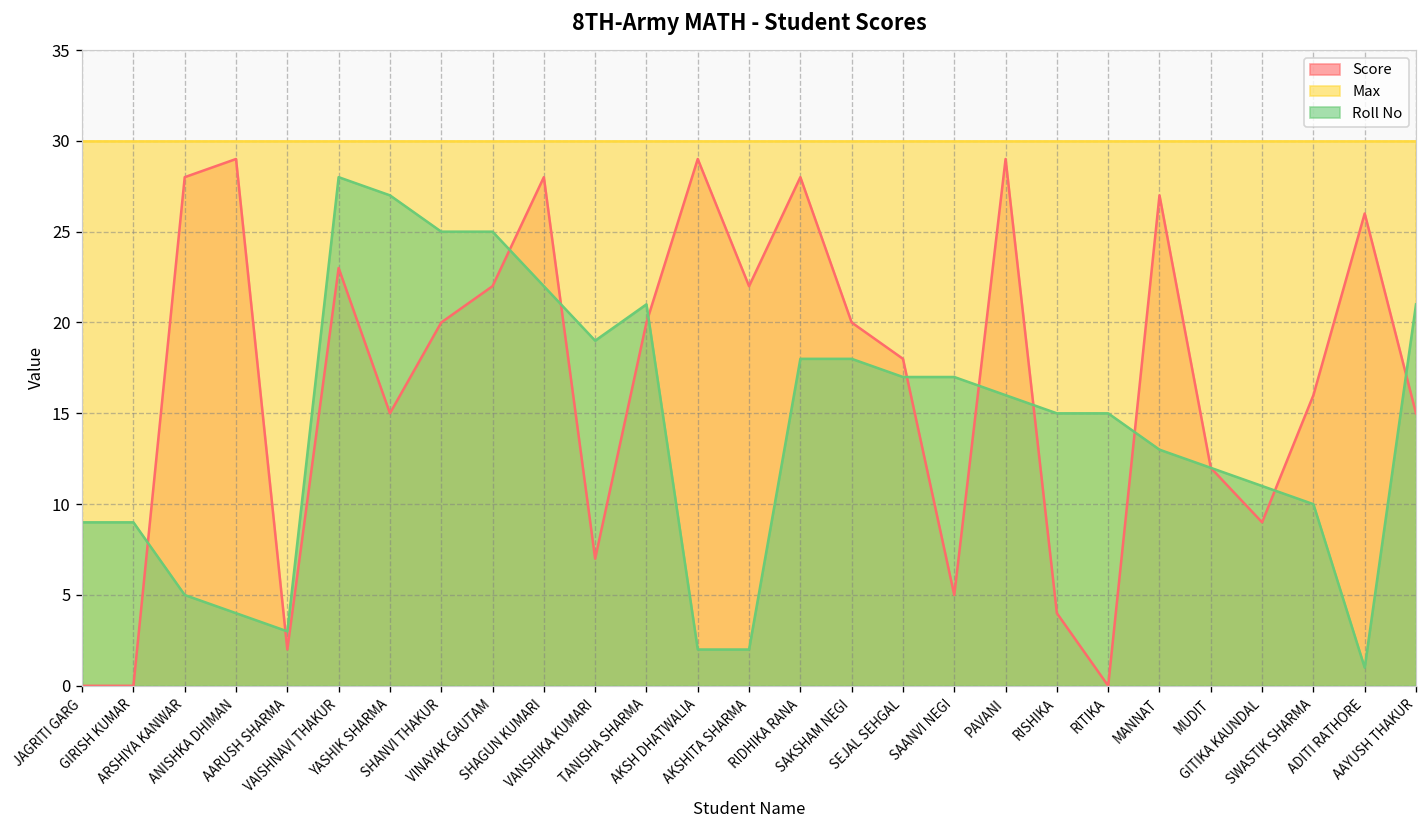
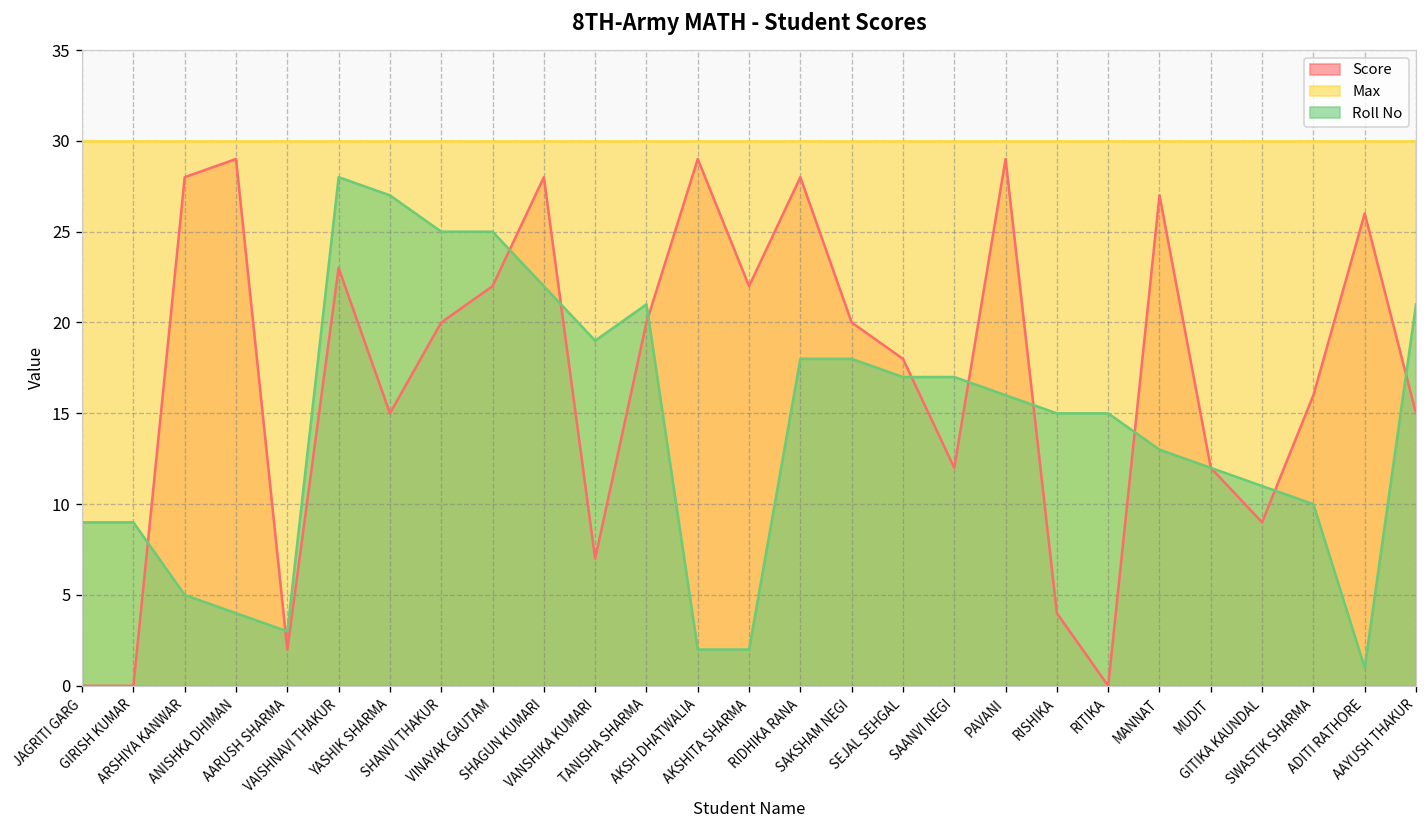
Score, SAANVI NEGI: 5 -> 12
